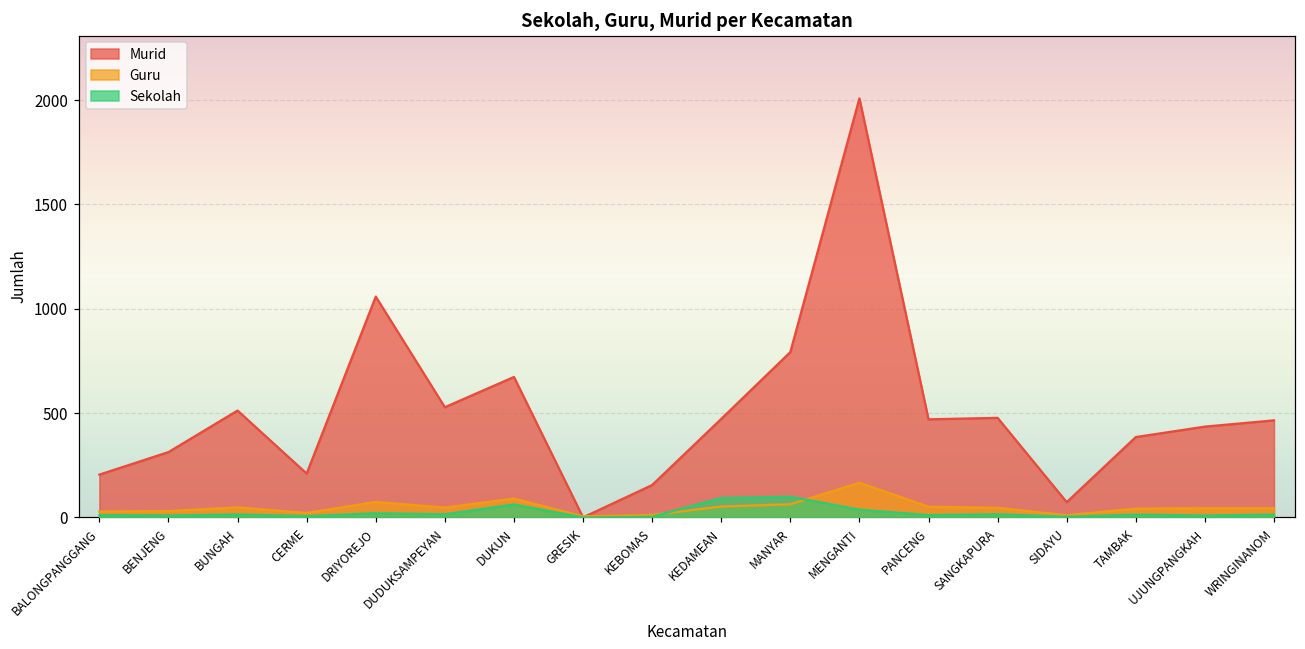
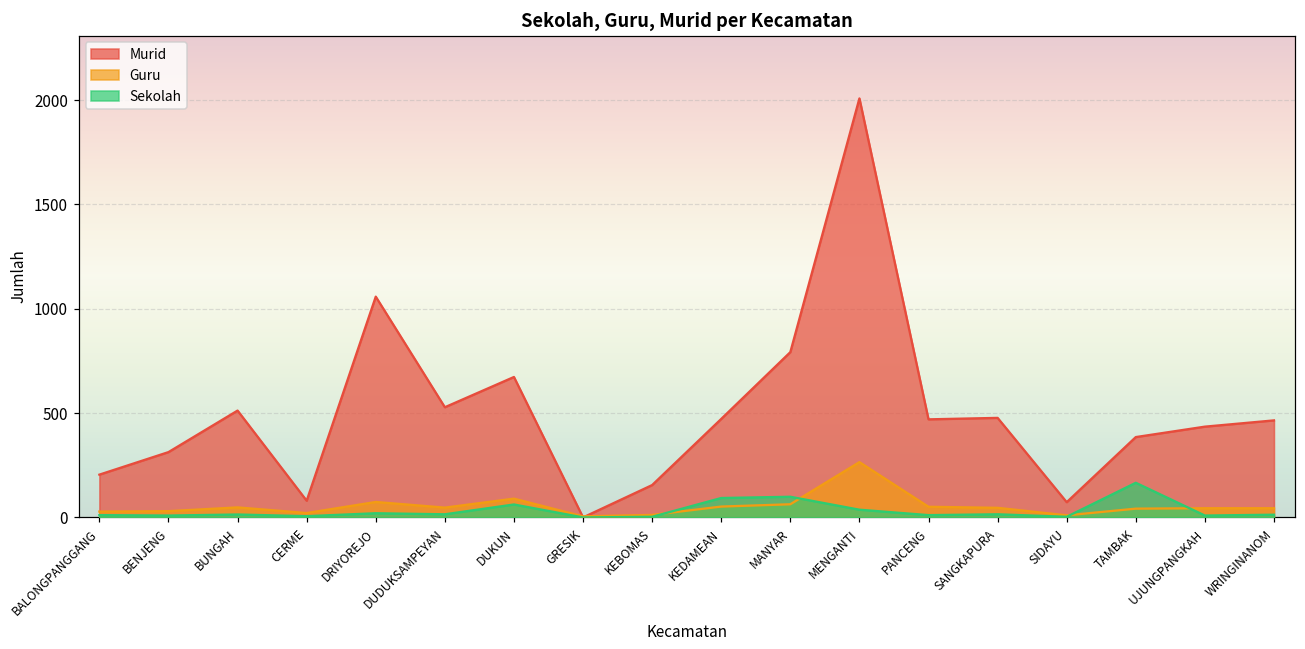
Murid, CERME: 210 -> 80
Guru, MENGANTI: 170 -> 270
Sekolah, TAMBAK: 10 -> 170
